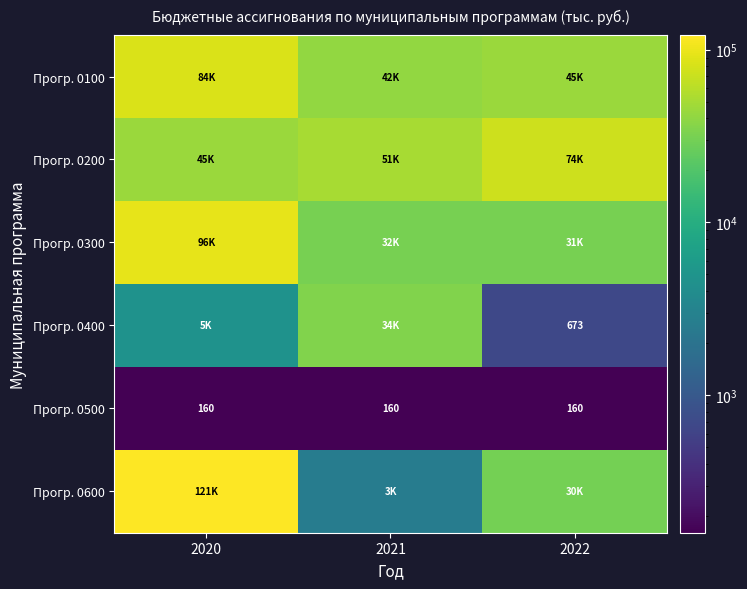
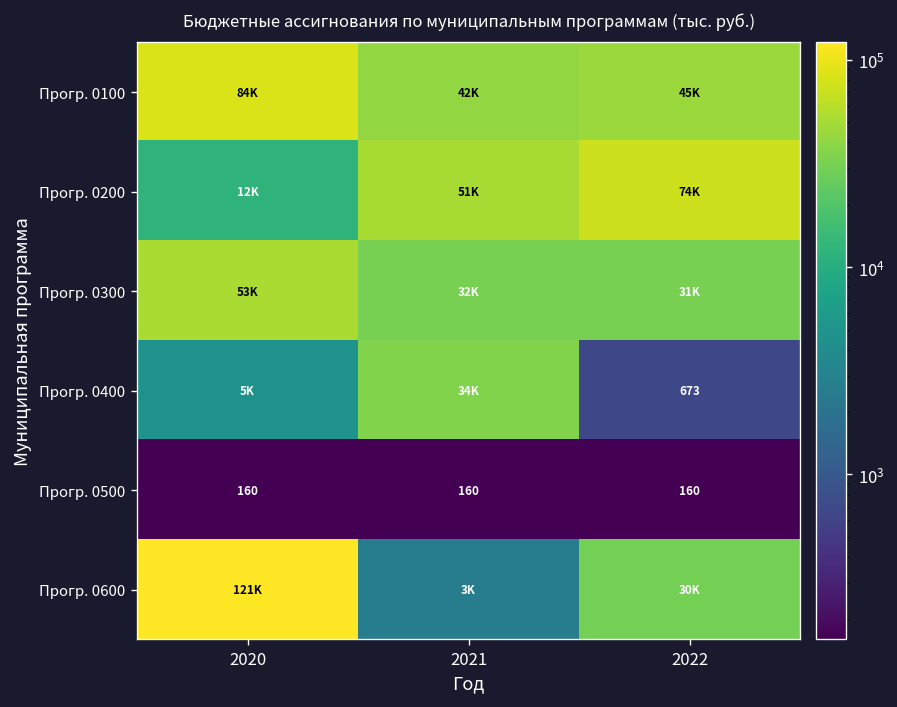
Прогр. 0200, 2020: 45K -> 12K
Прогр. 0300, 2020: 96K -> 53K
